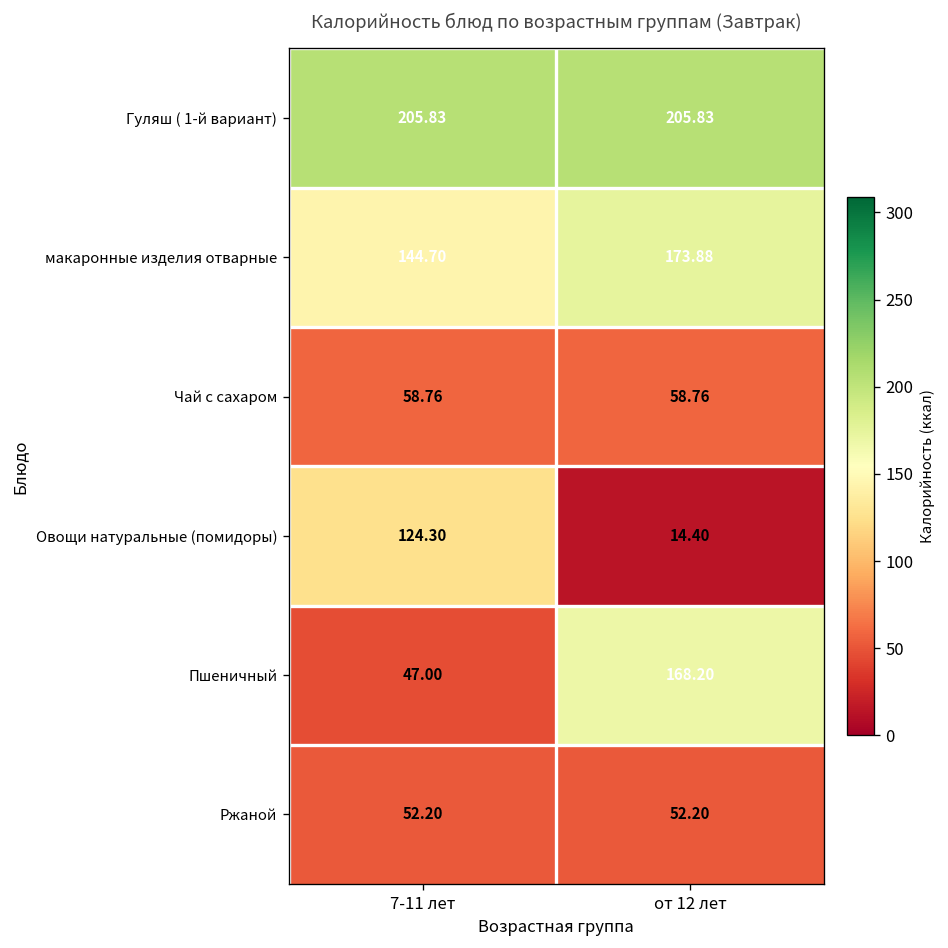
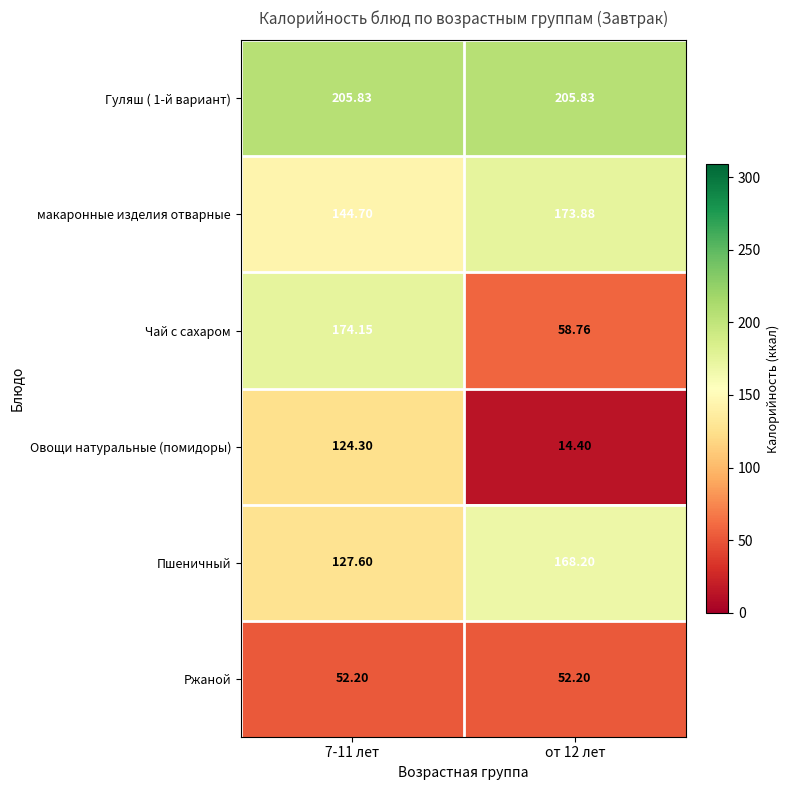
Чай с сахаром, 7-11 лет: 58.76 -> 174.15
Пшеничный, 7-11 лет: 47.00 -> 127.60
